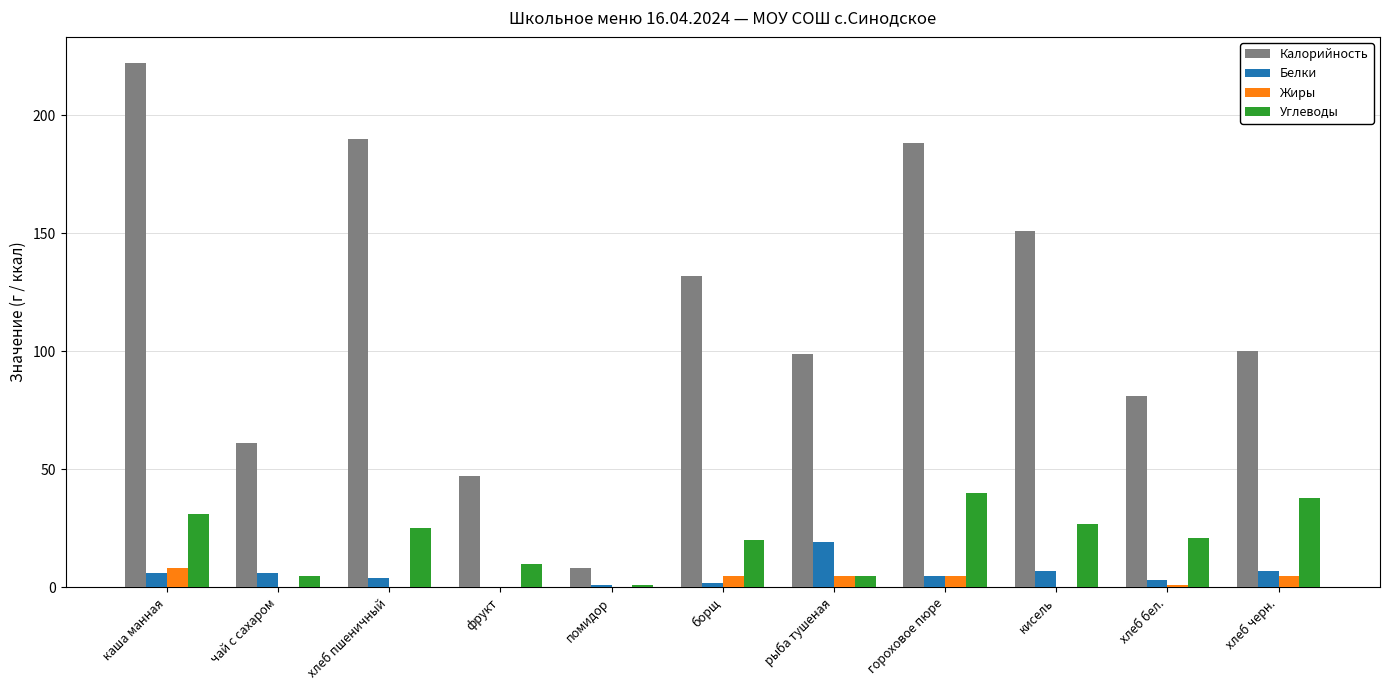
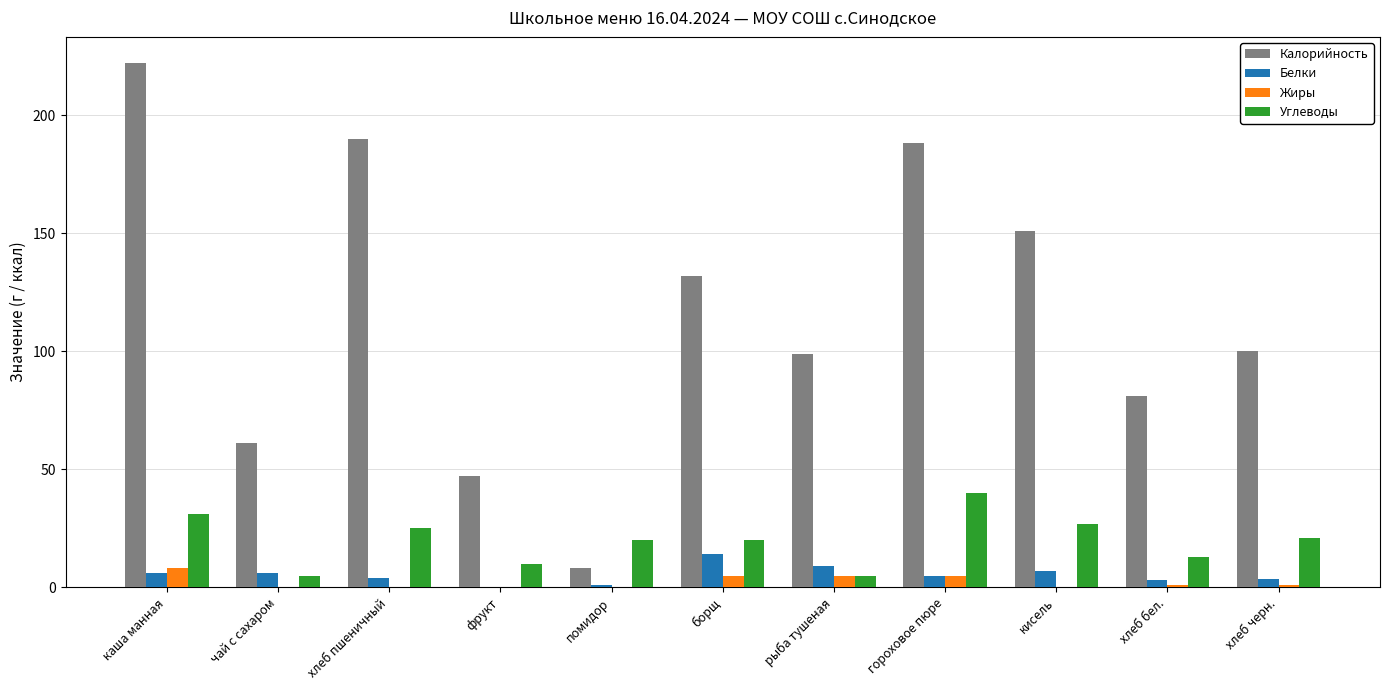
Углеводы, помидор: 1 -> 20
Белки, борщ: 2 -> 14
Белки, рыба тушеная: 19 -> 9
Углеводы, хлеб бел.: 21 -> 13
Белки, хлеб черн.: 7 -> 3
Жиры, хлеб черн.: 5 -> 1
Углеводы, хлеб черн.: 38 -> 21
